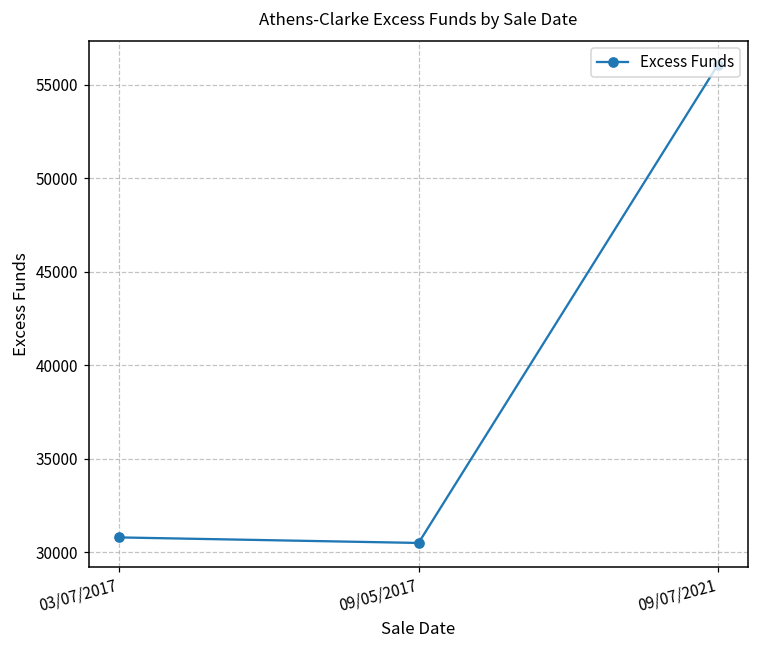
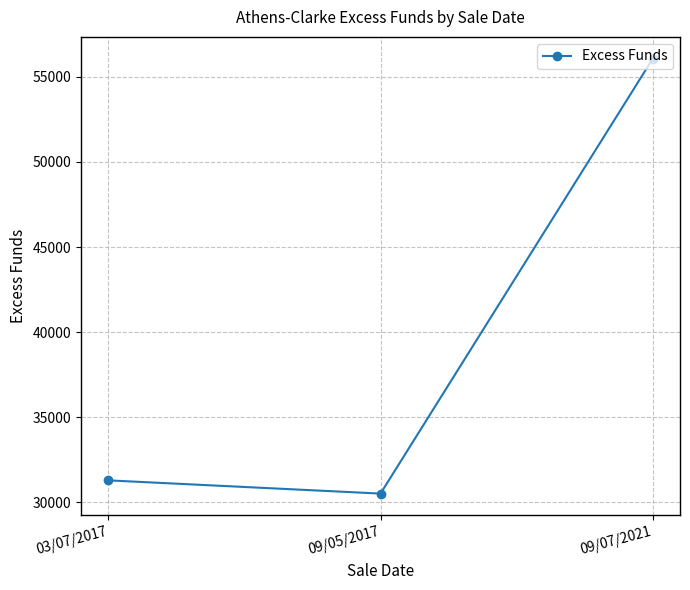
03/07/2017: 30800 -> 31300
